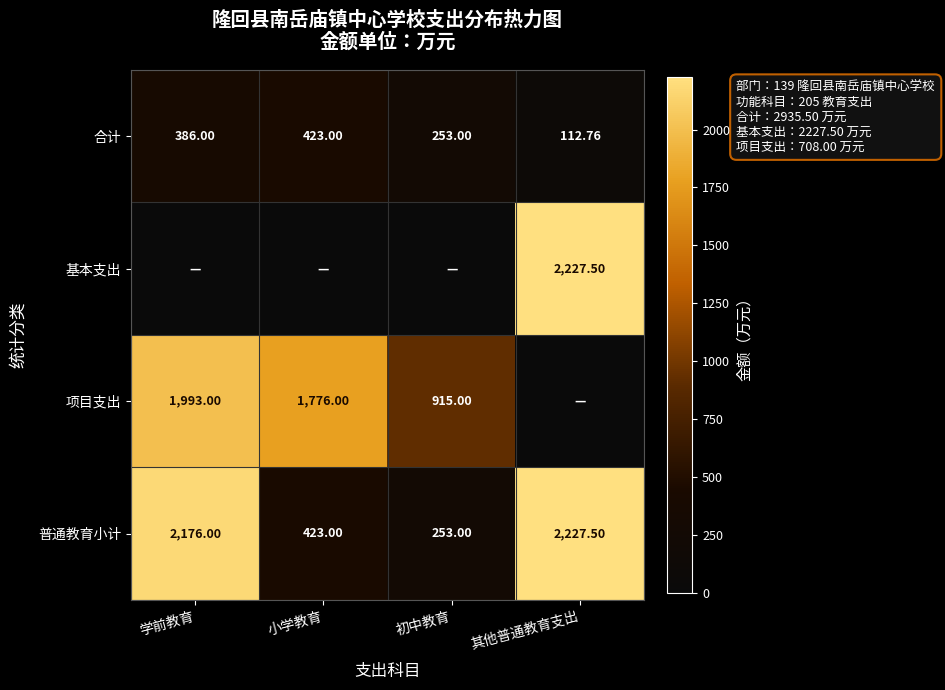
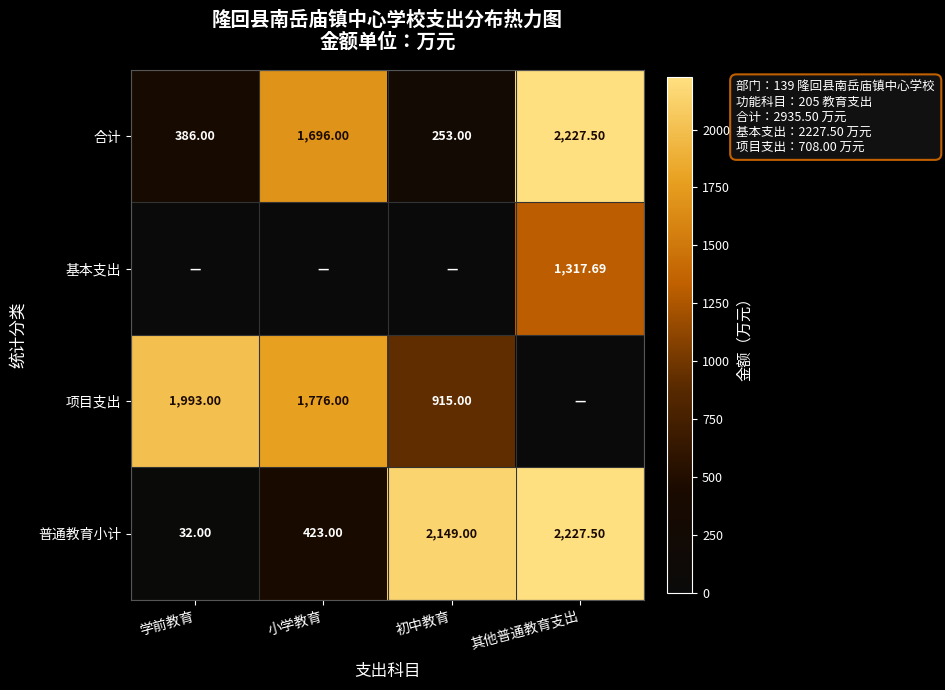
合计, 小学教育: 423.00 -> 1,696.00
合计, 其他普通教育支出: 112.76 -> 2,227.50
基本支出, 其他普通教育支出: 2,227.50 -> 1,317.69
普通教育小计, 学前教育: 2,176.00 -> 32.00
普通教育小计, 初中教育: 253.00 -> 2,149.00
